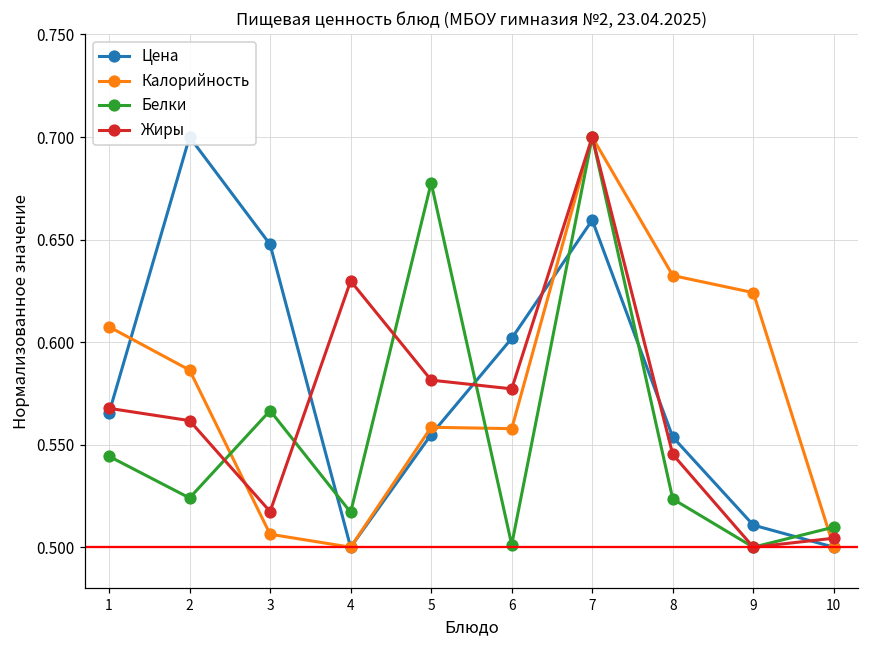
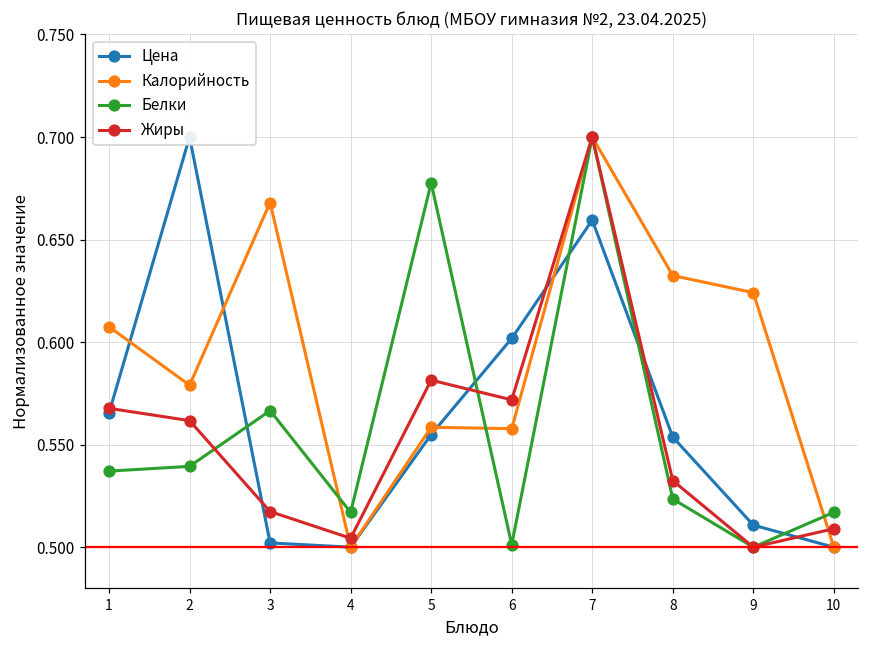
Белки, 1: 0.544 -> 0.537
Калорийность, 2: 0.586 -> 0.579
Белки, 2: 0.524 -> 0.539
Цена, 3: 0.648 -> 0.502
Калорийность, 3: 0.506 -> 0.668
Жиры, 4: 0.630 -> 0.504
Жиры, 6: 0.577 -> 0.572
Жиры, 8: 0.545 -> 0.532
Белки, 10: 0.510 -> 0.517
Жиры, 10: 0.504 -> 0.509
